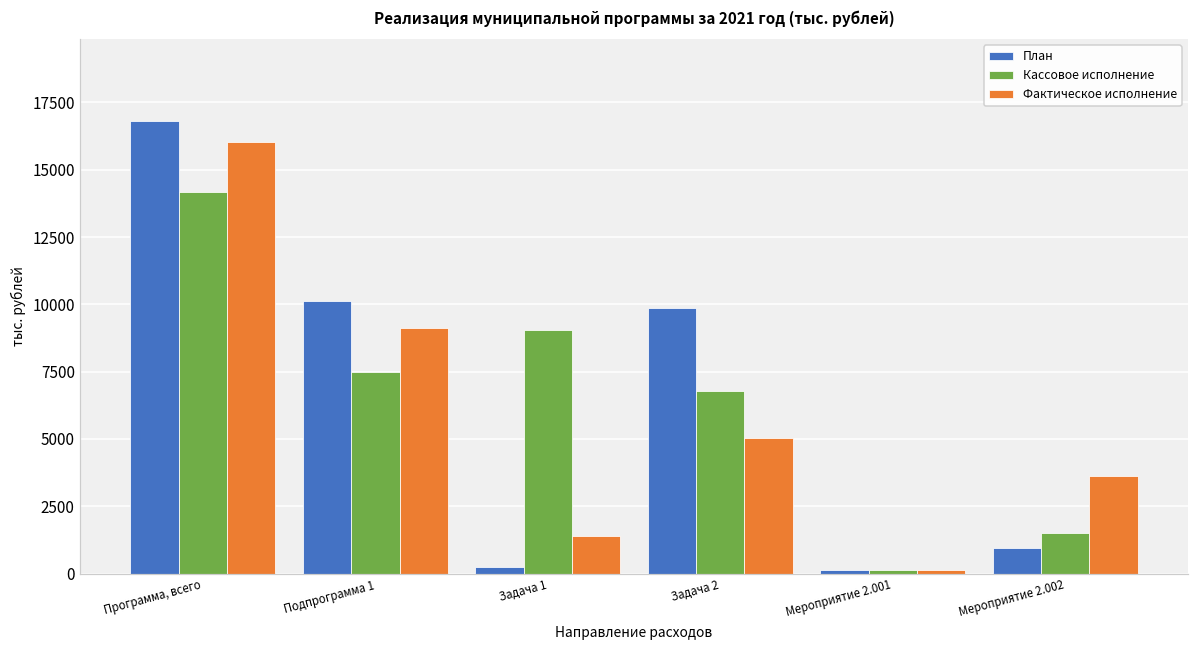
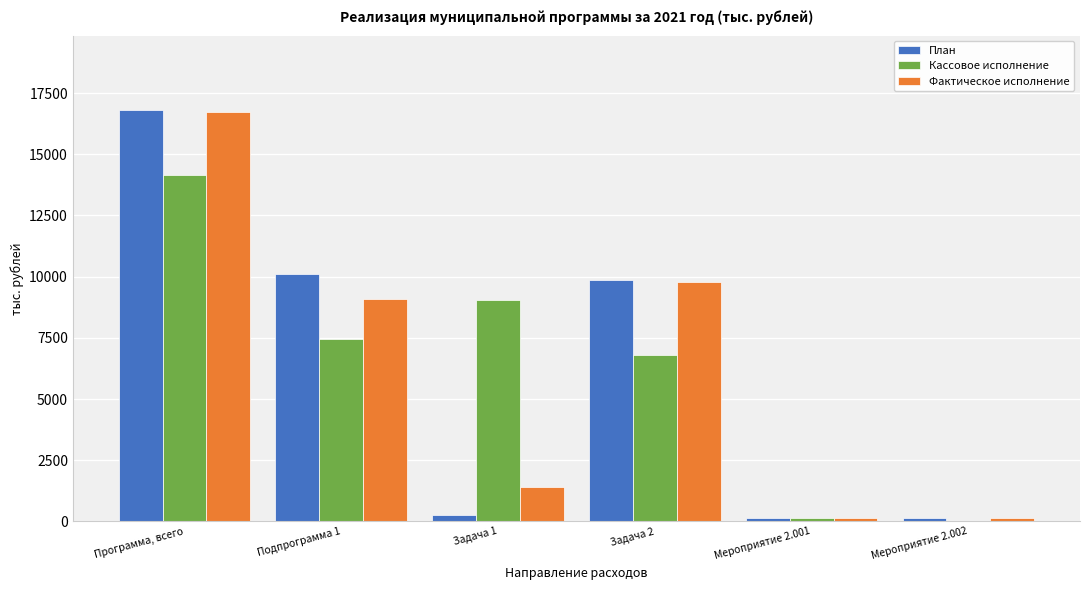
Фактическое исполнение, Программа, всего: 16000 -> 16700
Фактическое исполнение, Задача 2: 5000 -> 9800
План, Мероприятие 2.002: 1000 -> 100
Кассовое исполнение, Мероприятие 2.002: 1500 -> 0
Фактическое исполнение, Мероприятие 2.002: 3600 -> 100
